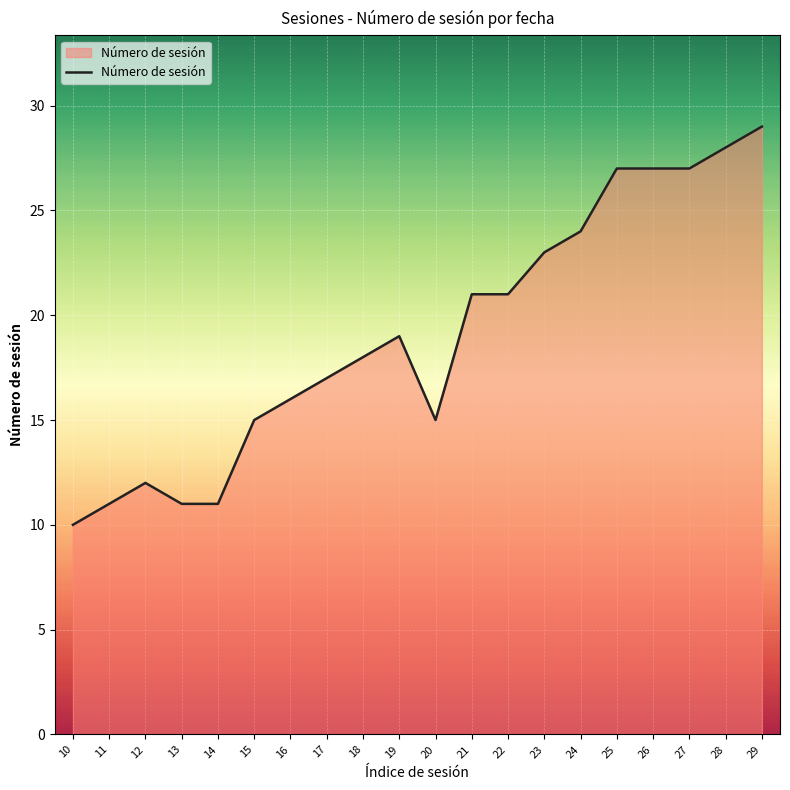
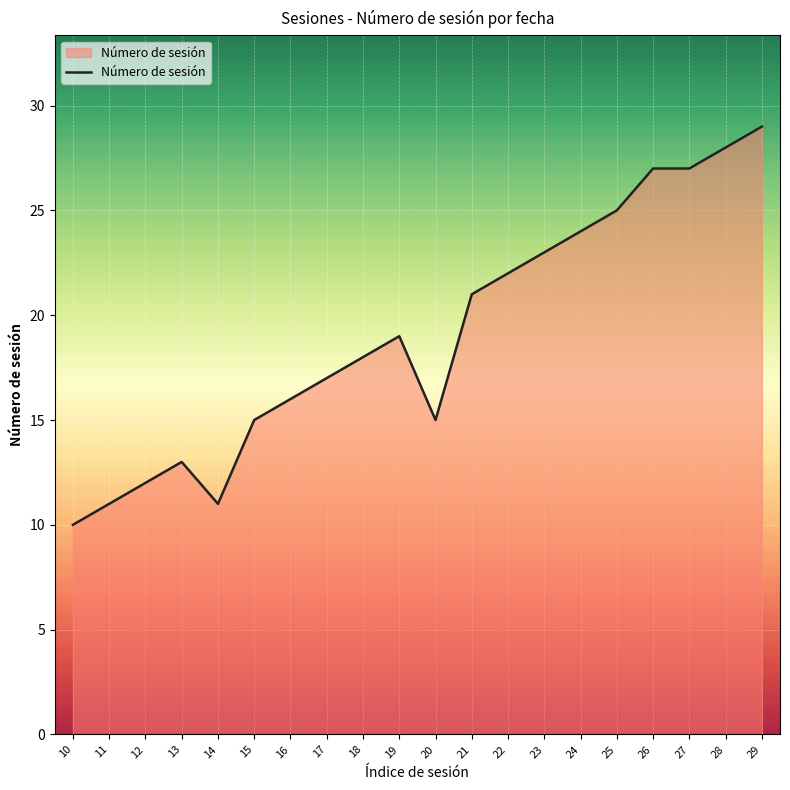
13: 11 -> 13
22: 21 -> 22
25: 27 -> 25
